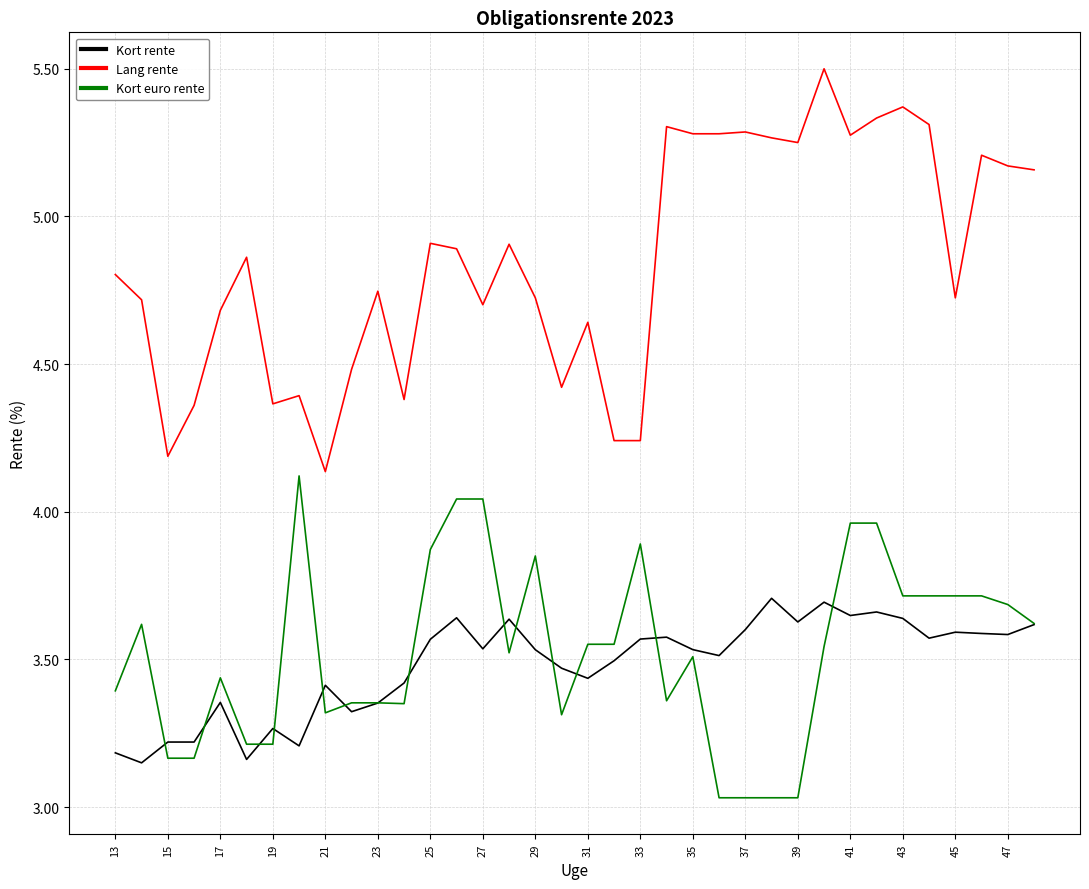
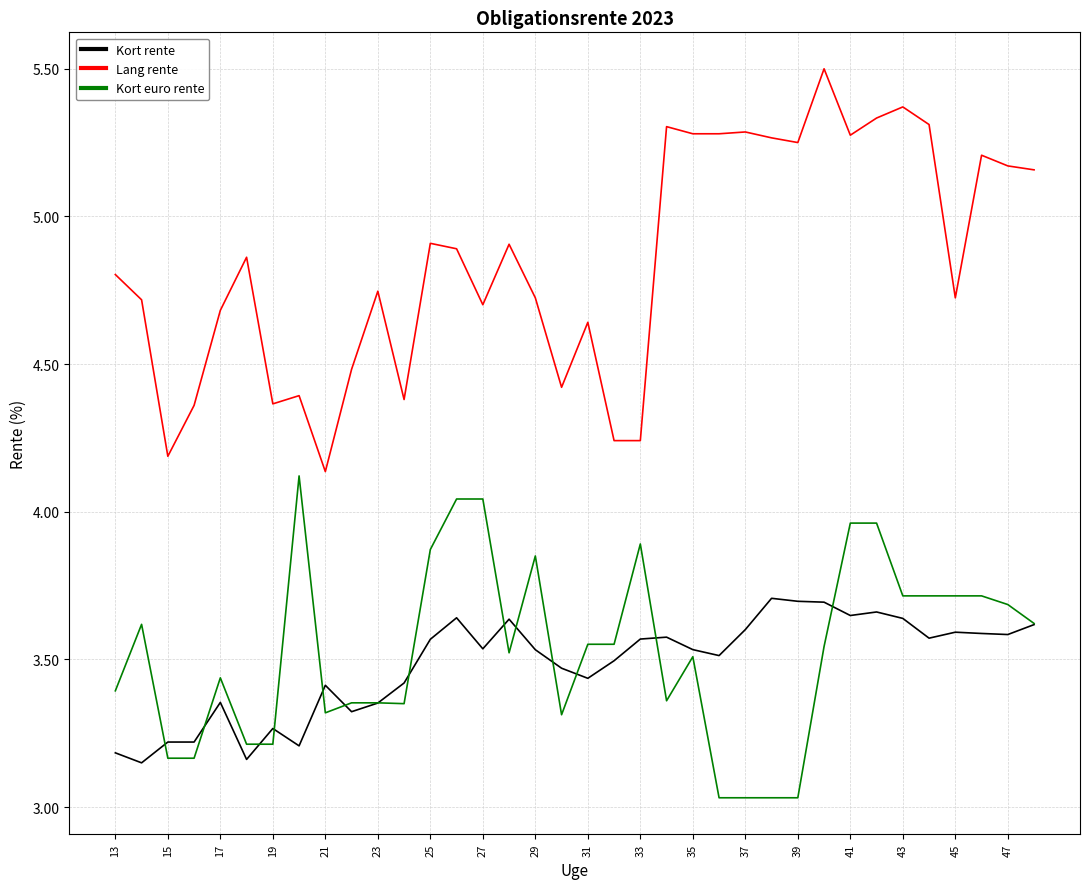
Kort rente, 39: 3.63 -> 3.70
